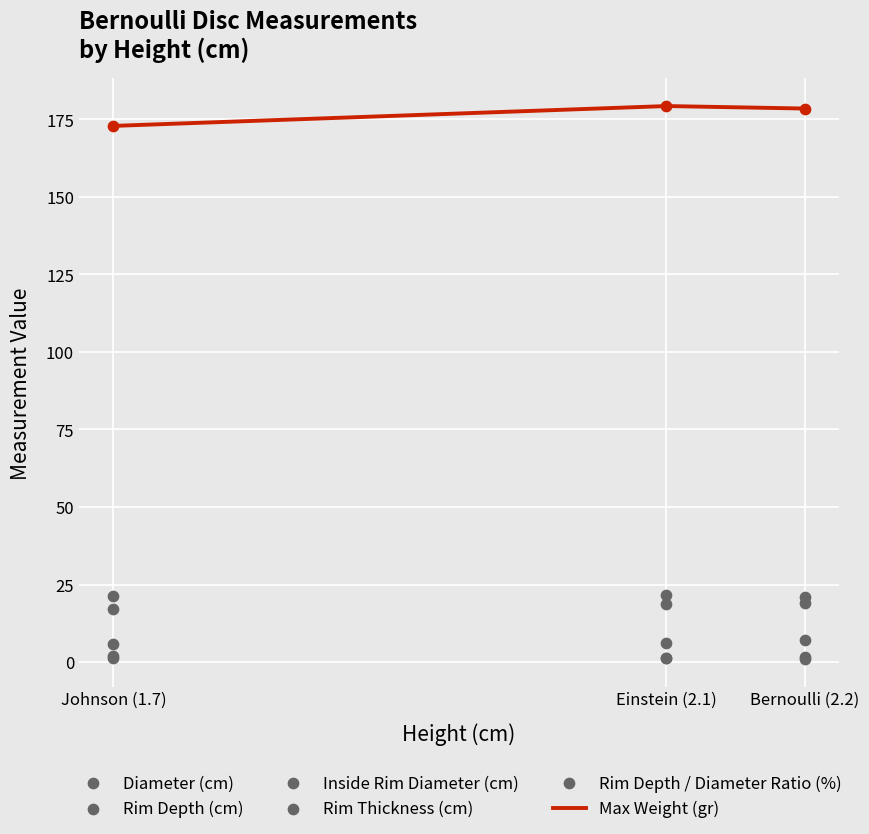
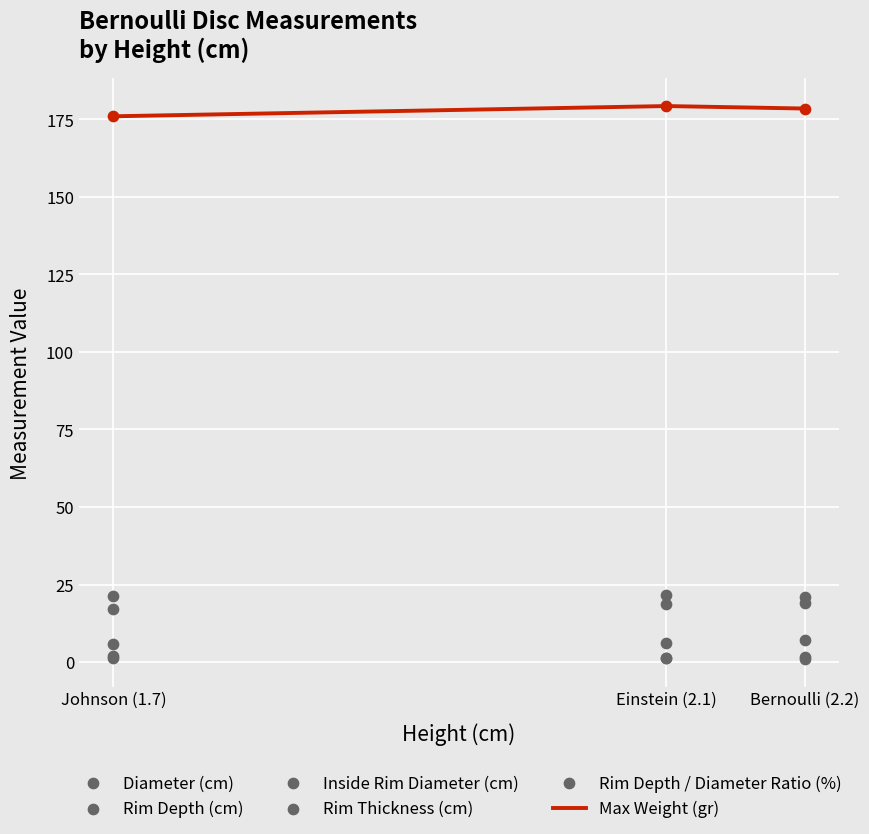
Max Weight (gr), Johnson (1.7): 173 -> 176
